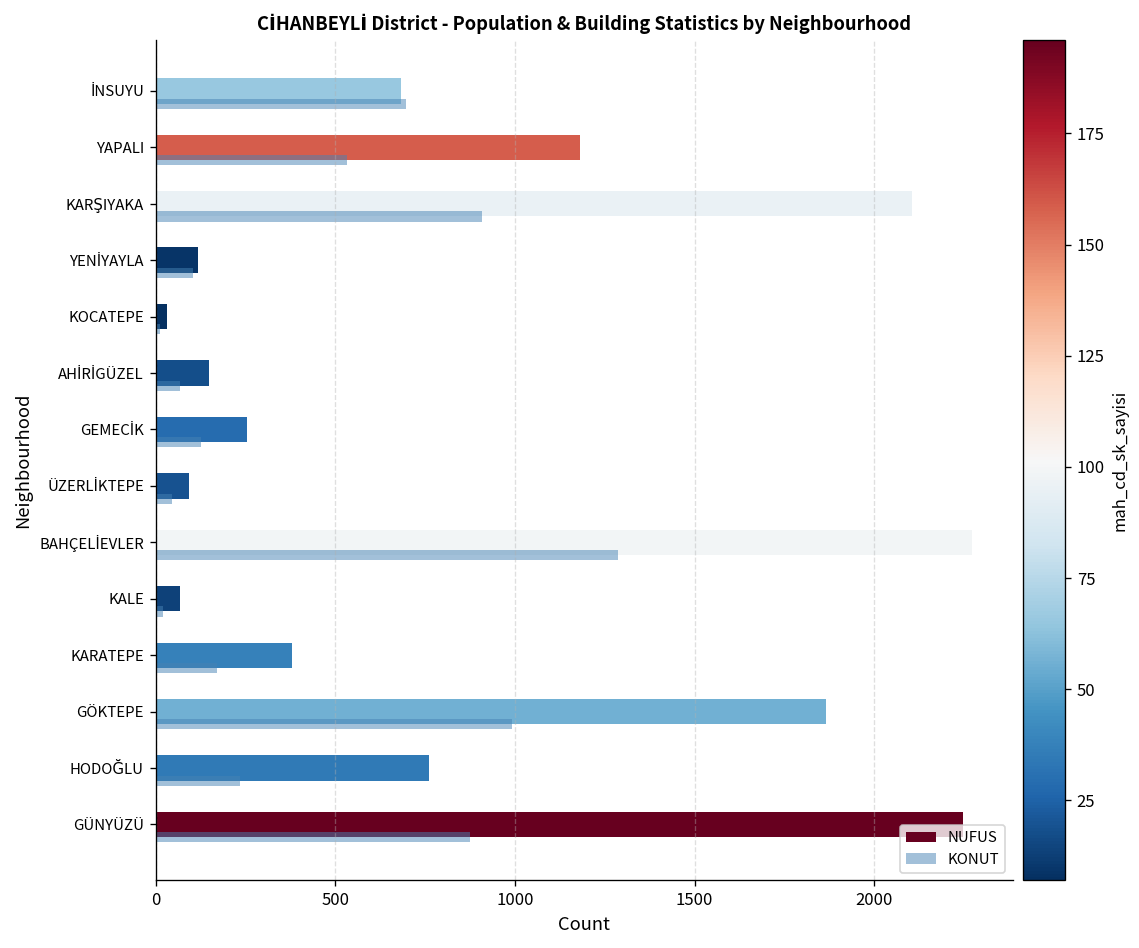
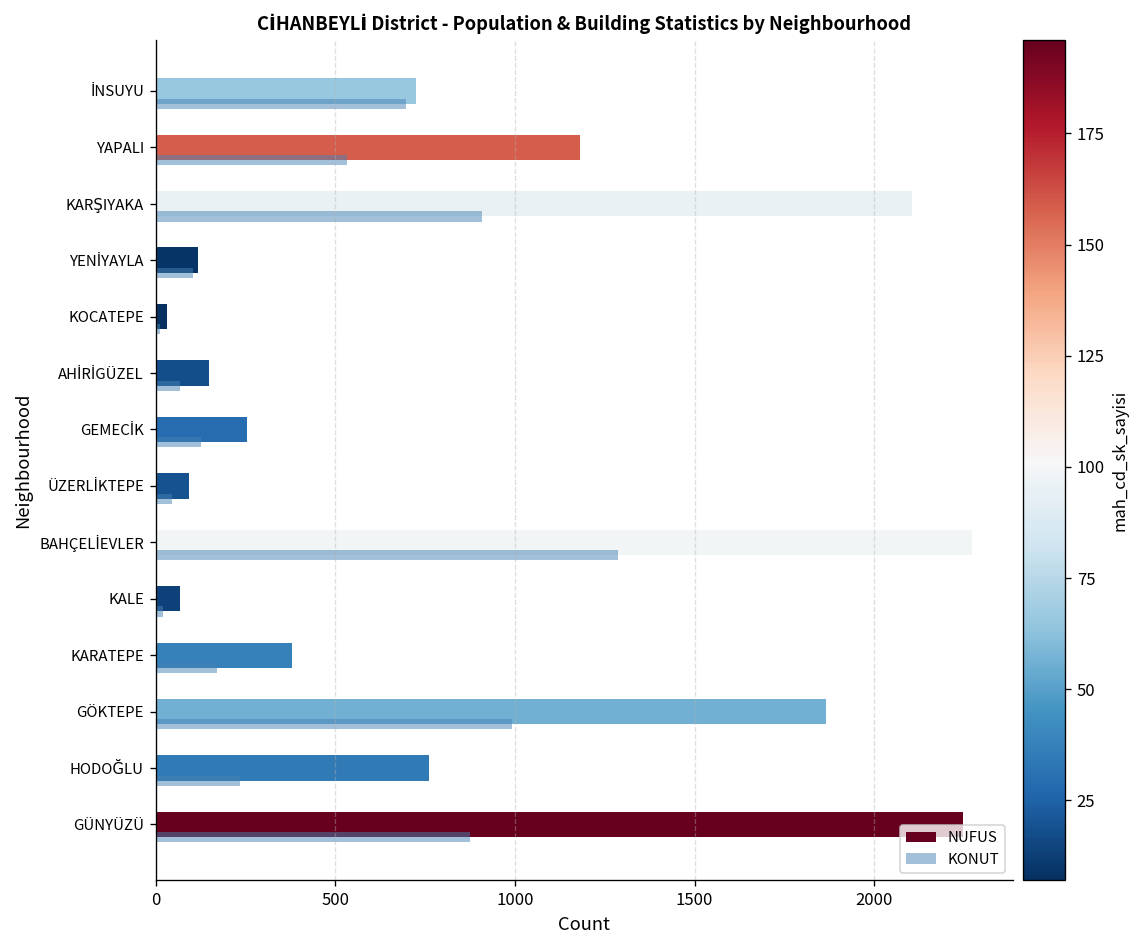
NUFUS, İNSUYU: 680 -> 730
